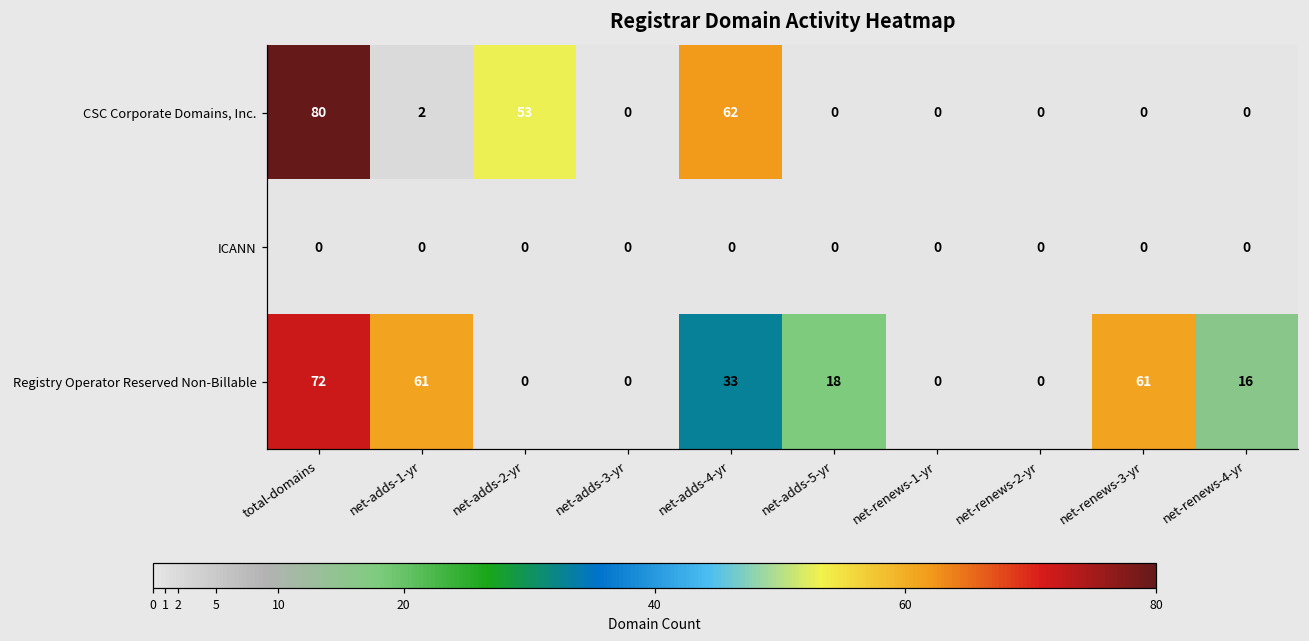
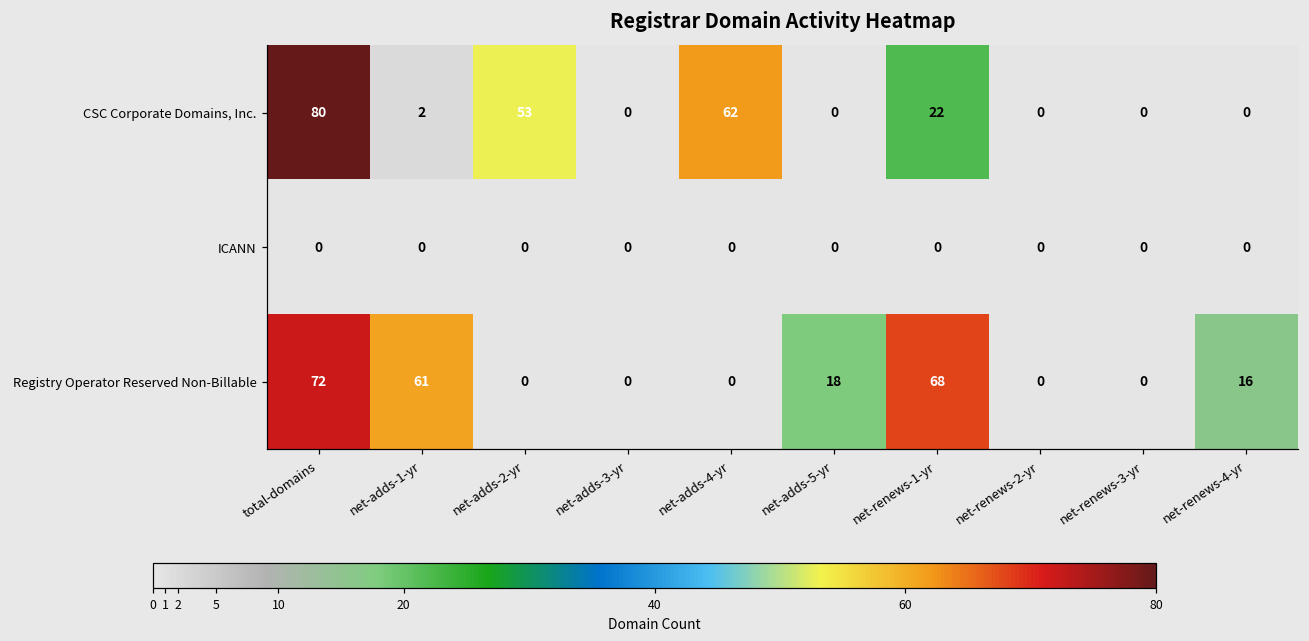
CSC Corporate Domains, Inc., net-renews-1-yr: 0 -> 22
Registry Operator Reserved Non-Billable, net-adds-4-yr: 33 -> 0
Registry Operator Reserved Non-Billable, net-renews-1-yr: 0 -> 68
Registry Operator Reserved Non-Billable, net-renews-3-yr: 61 -> 0
